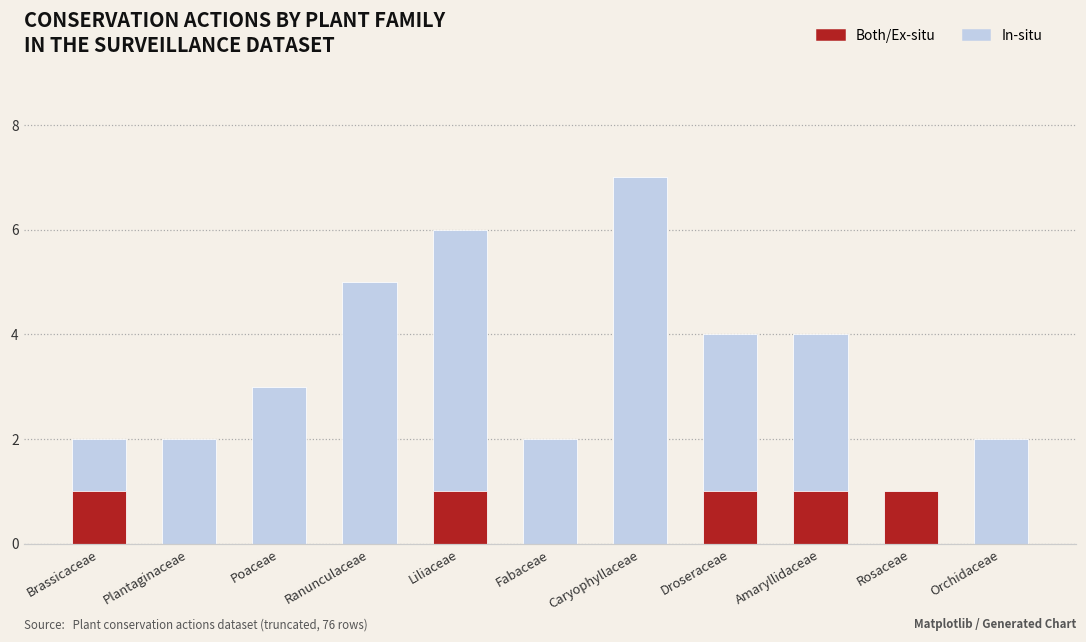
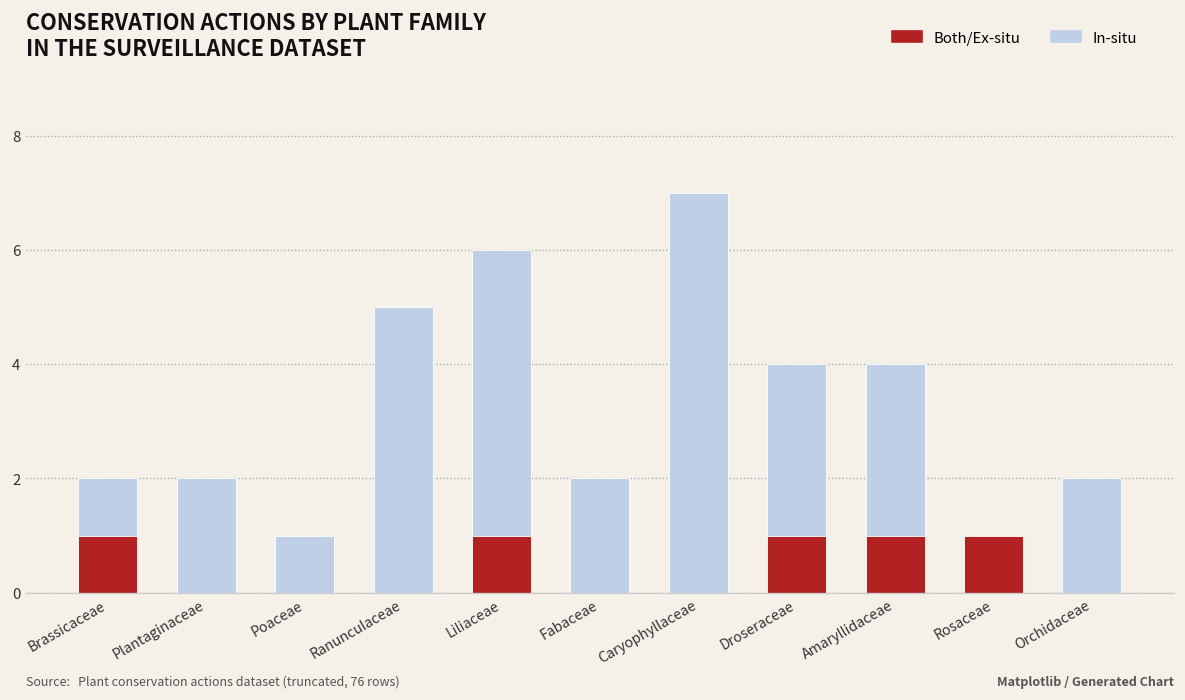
In-situ, Poaceae: 3 -> 1
